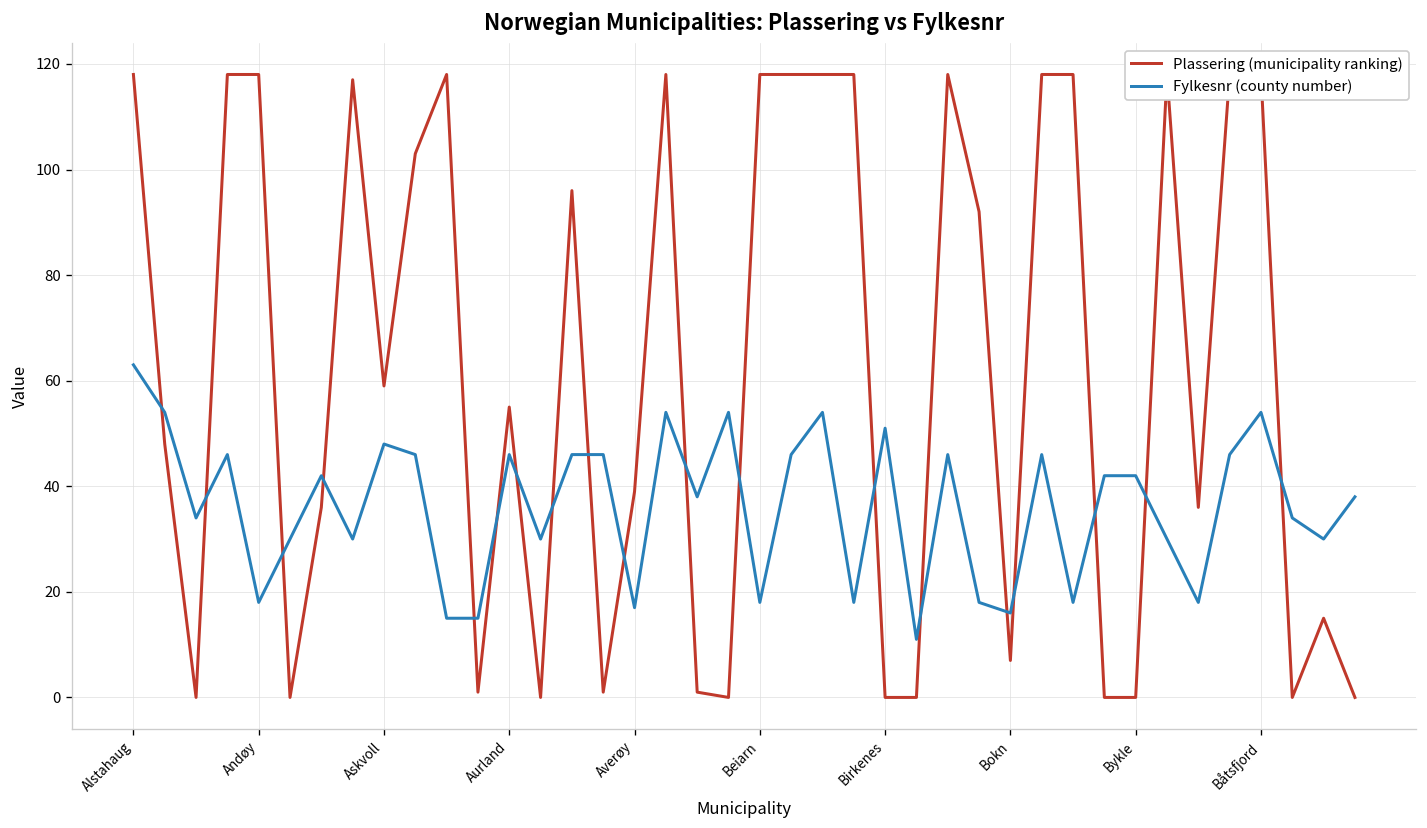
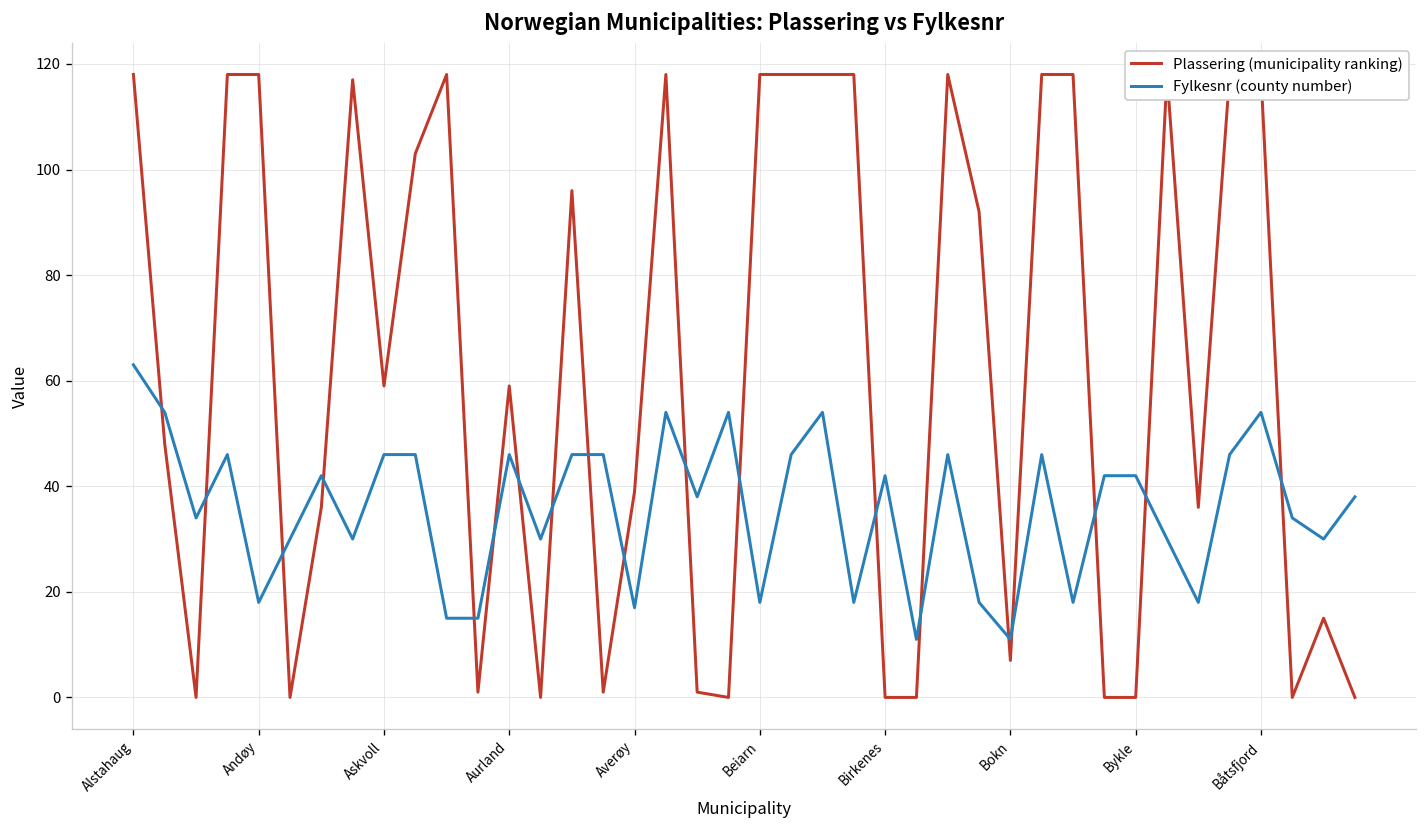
Fylkesnr (county number), Askvoll: 48 -> 46
Plassering (municipality ranking), Aurland: 55 -> 59
Fylkesnr (county number), Birkenes: 51 -> 42
Fylkesnr (county number), Bokn: 16 -> 11
